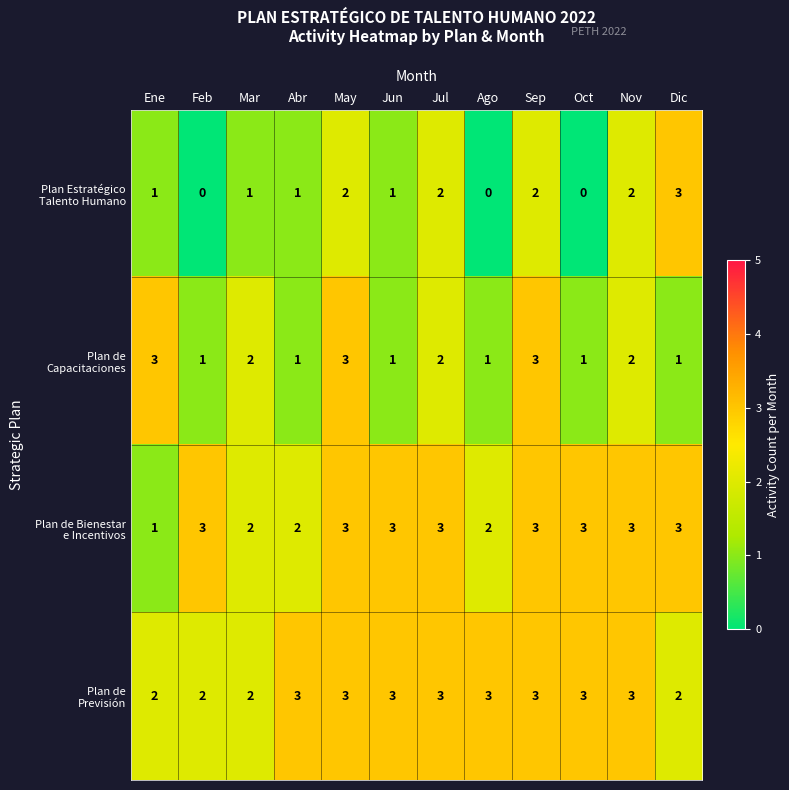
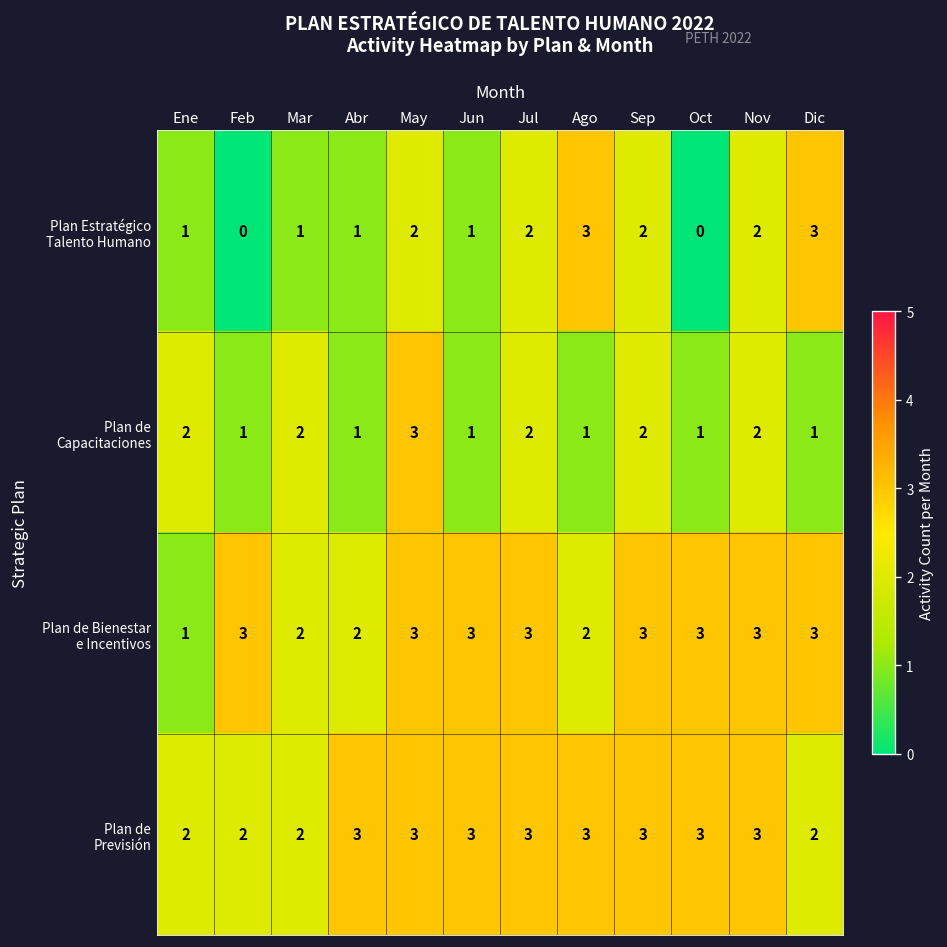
Plan Estratégico Talento Humano, Ago: 0 -> 3
Plan de Capacitaciones, Ene: 3 -> 2
Plan de Capacitaciones, Sep: 3 -> 2
